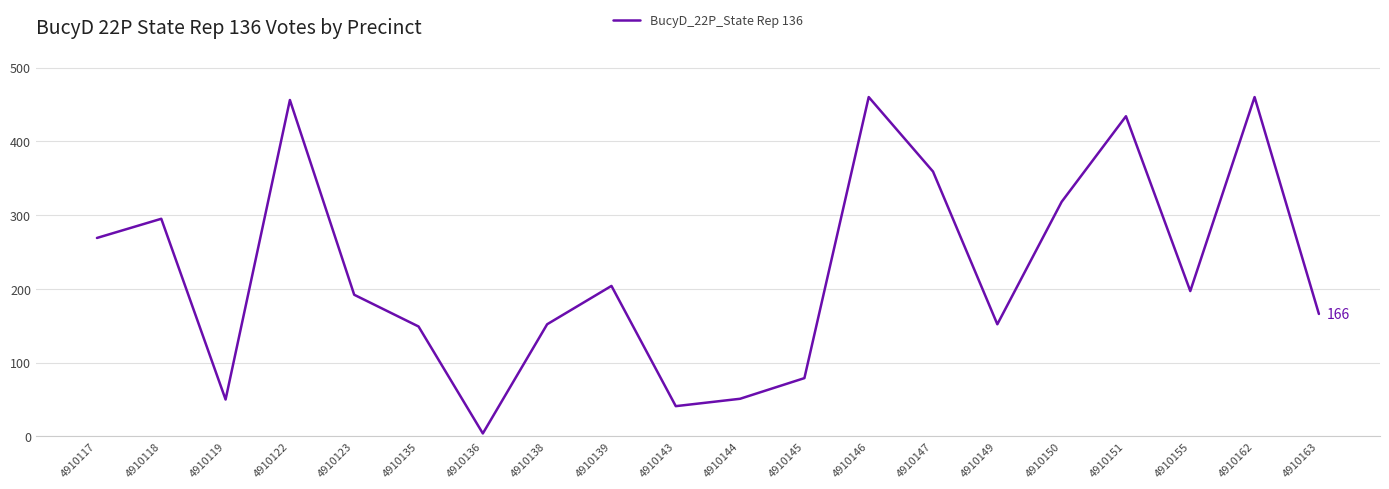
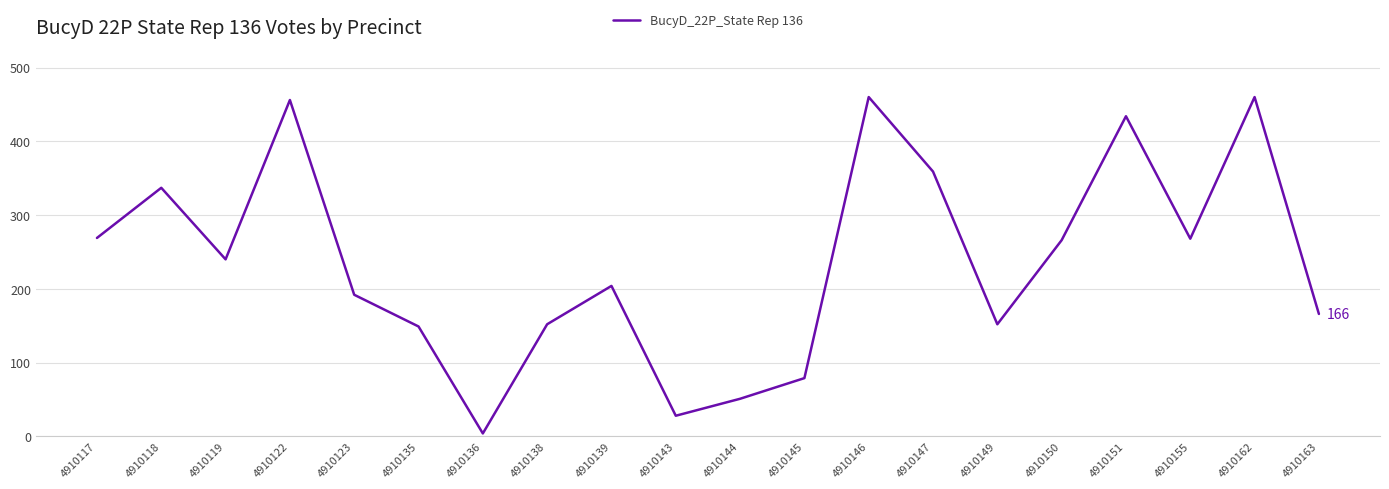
4910118: 300 -> 340
4910119: 50 -> 240
4910143: 40 -> 30
4910150: 320 -> 270
4910155: 200 -> 270
